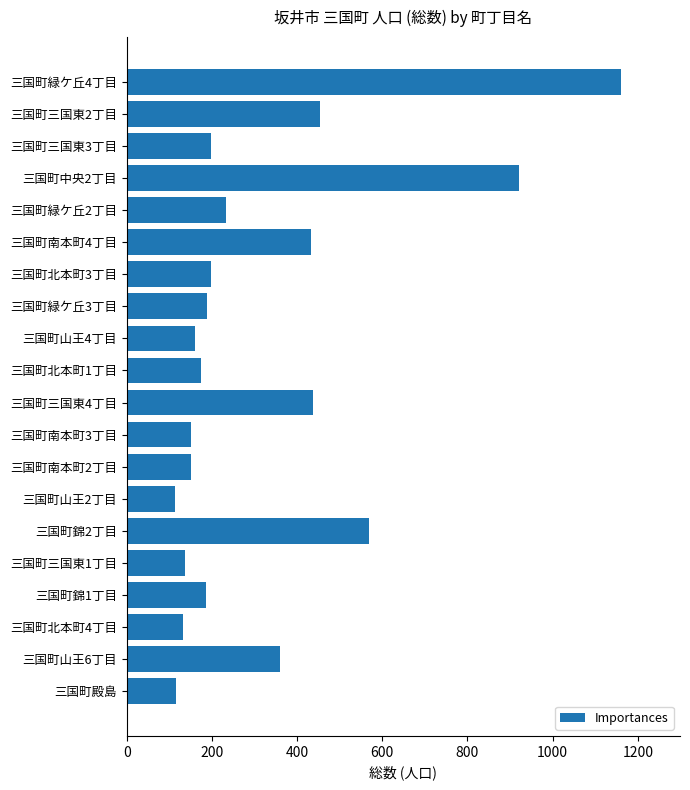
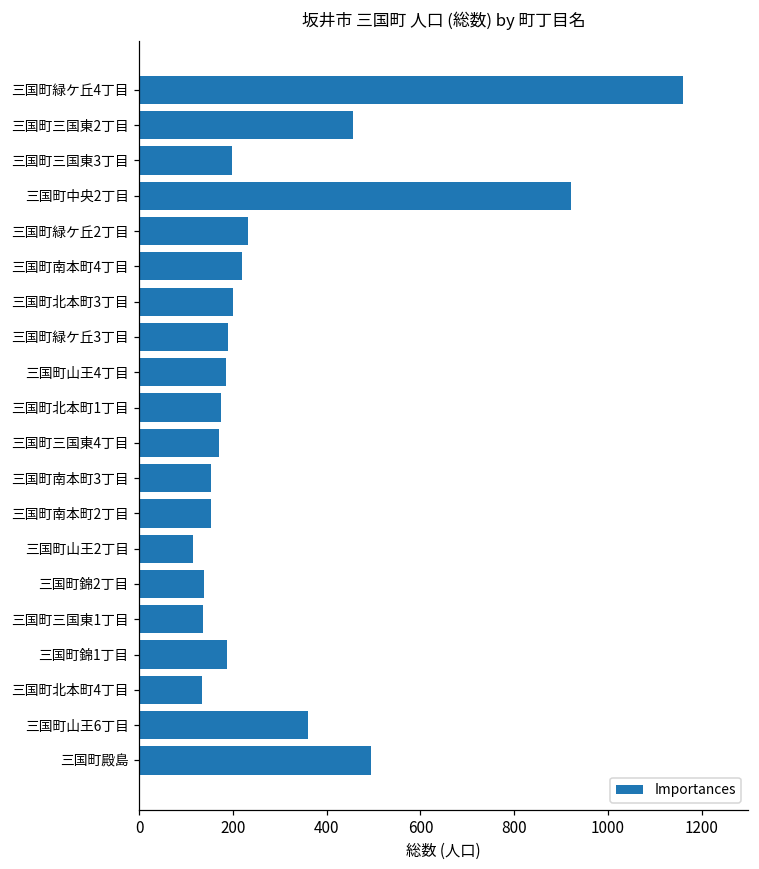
三国町南本町4丁目: 430 -> 220
三国町山王4丁目: 160 -> 180
三国町三国東4丁目: 440 -> 170
三国町錦2丁目: 570 -> 140
三国町殿島: 120 -> 490
